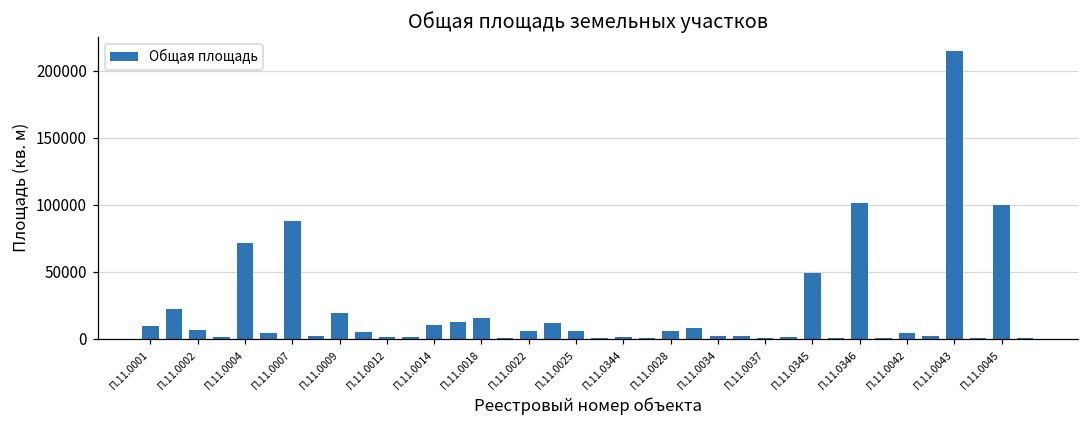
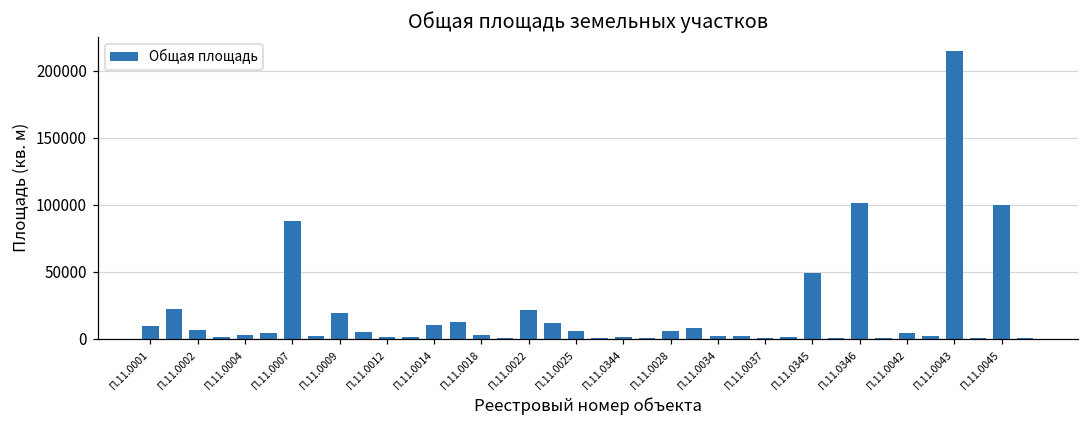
П.11.0004: 71000 -> 3000
П.11.0018: 16000 -> 3000
П.11.0022: 6000 -> 21000
